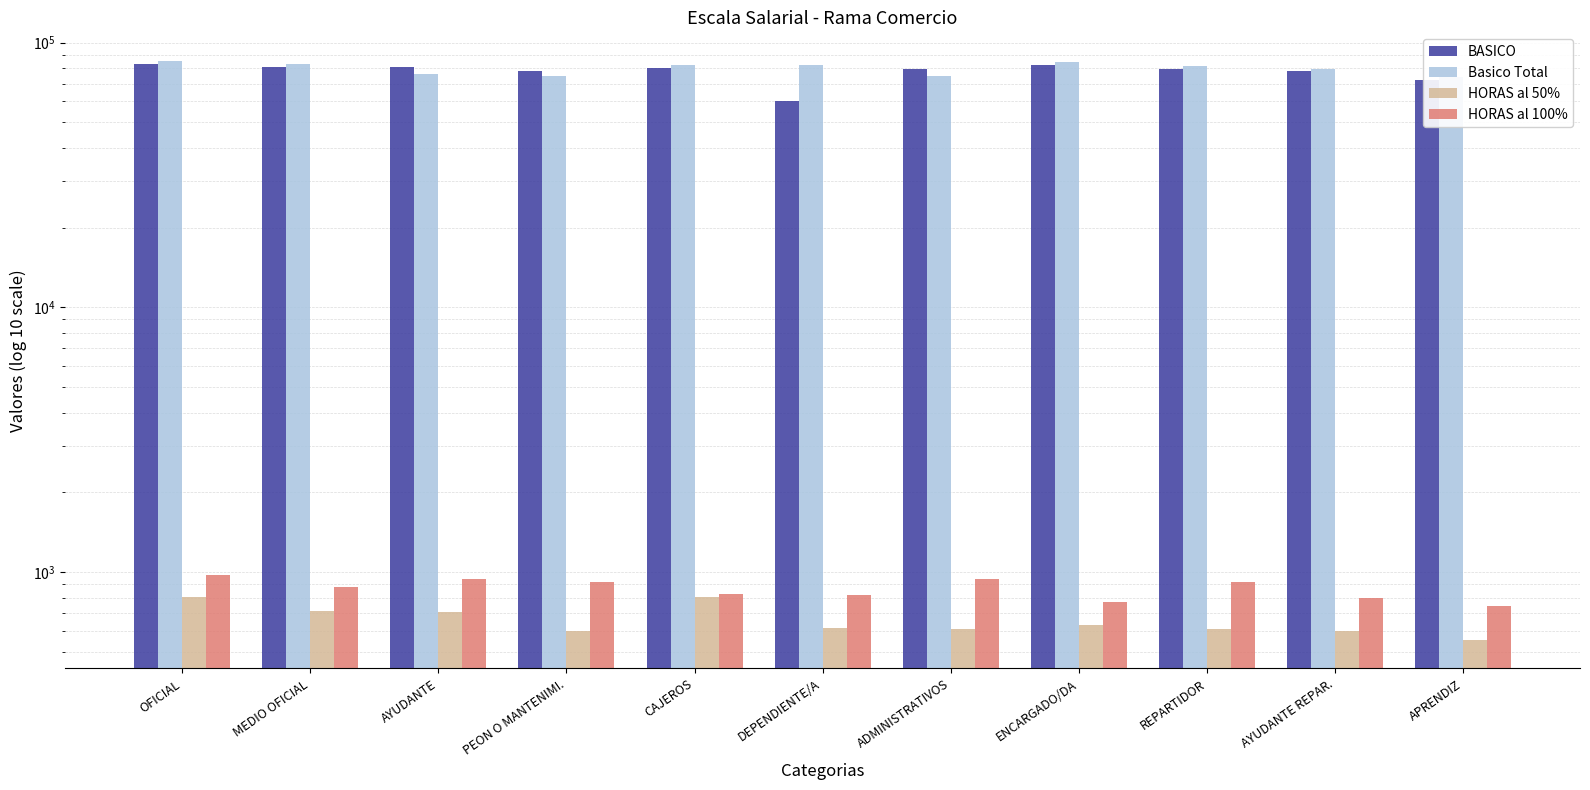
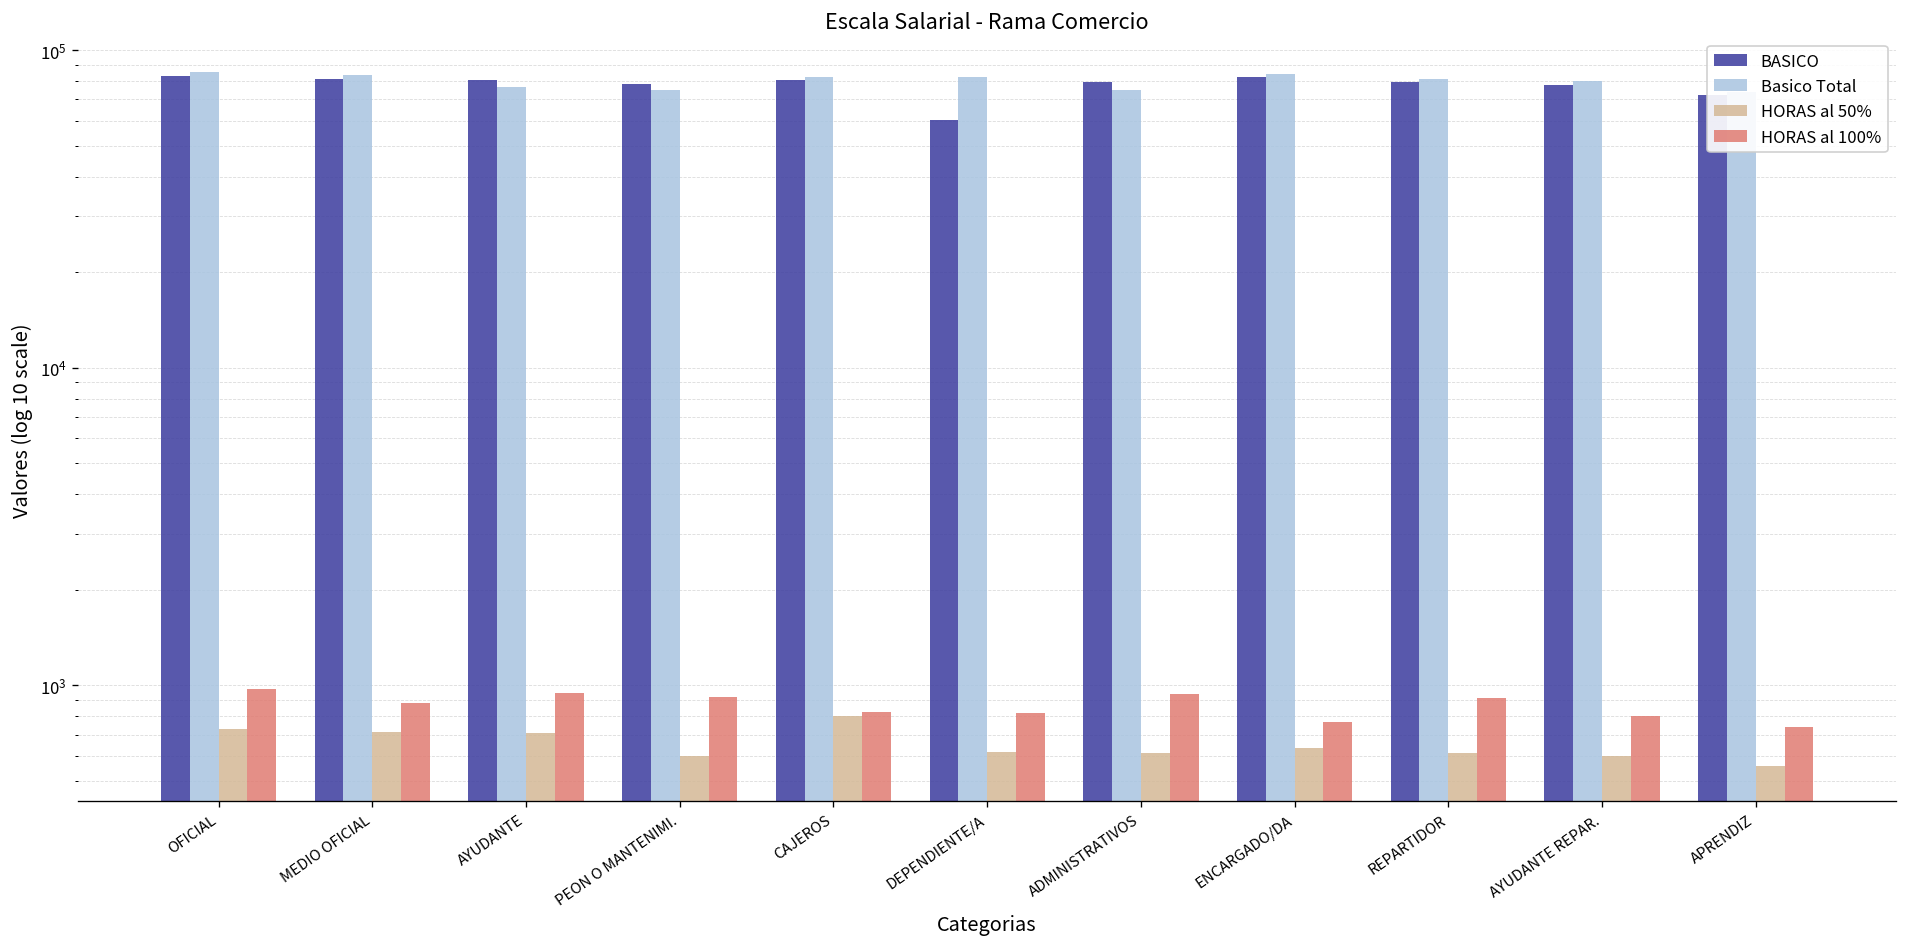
HORAS al 50%, OFICIAL: 800 -> 730
